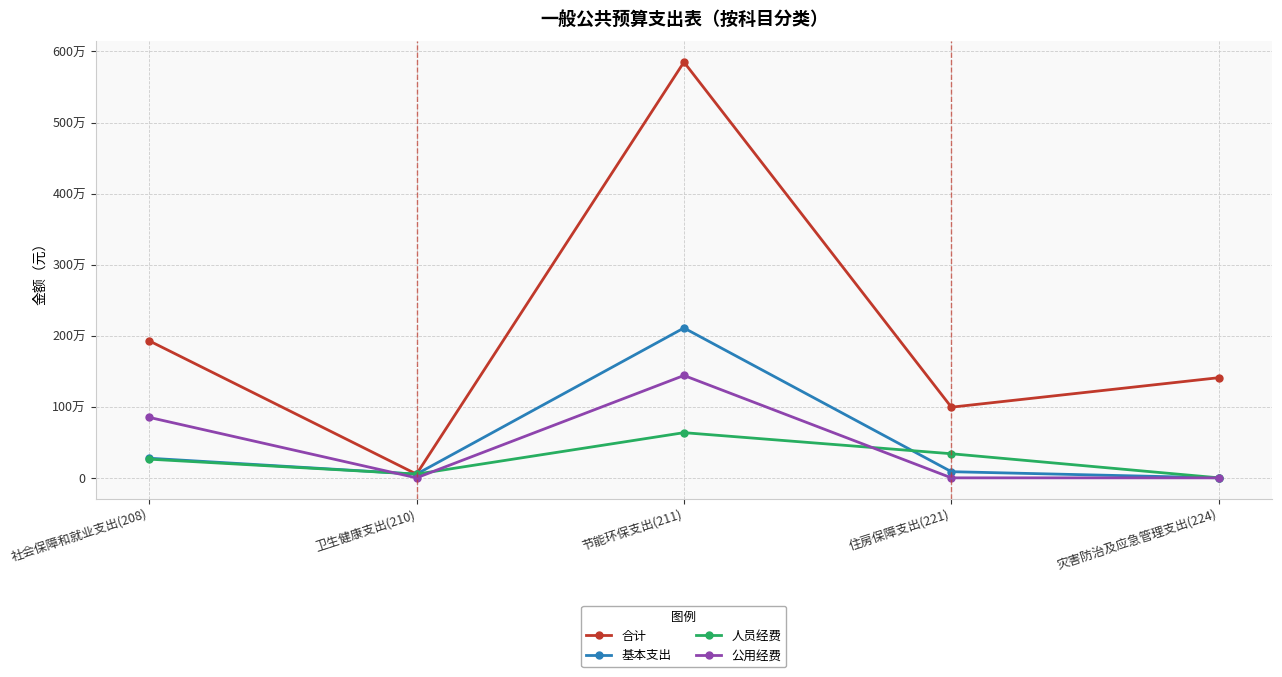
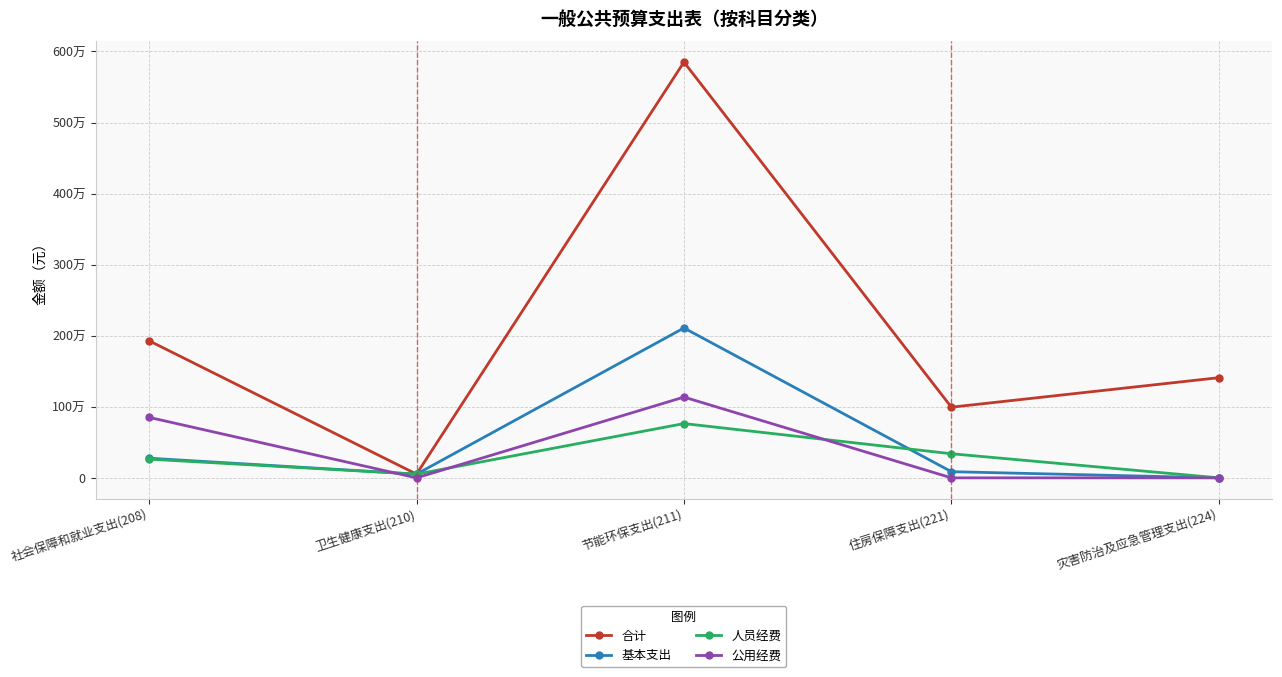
人员经费, 节能环保支出(211): 60万 -> 80万
公用经费, 节能环保支出(211): 140万 -> 110万
